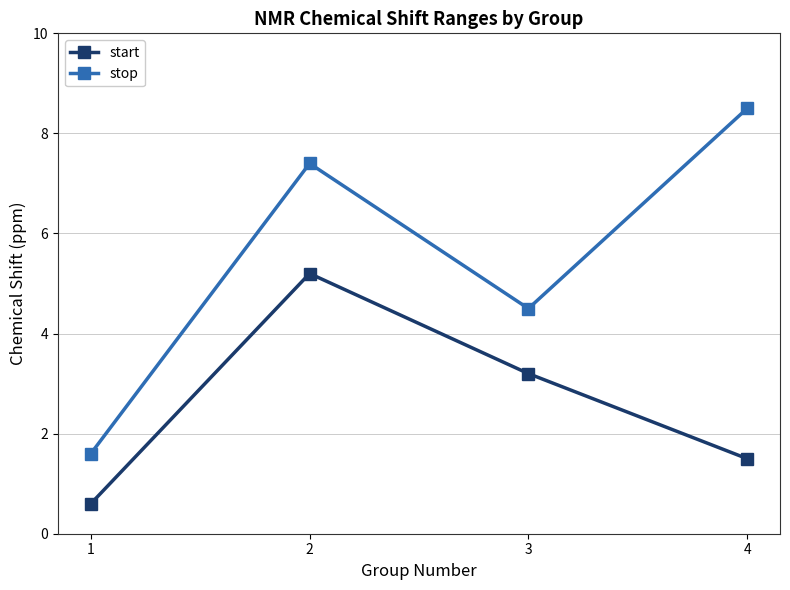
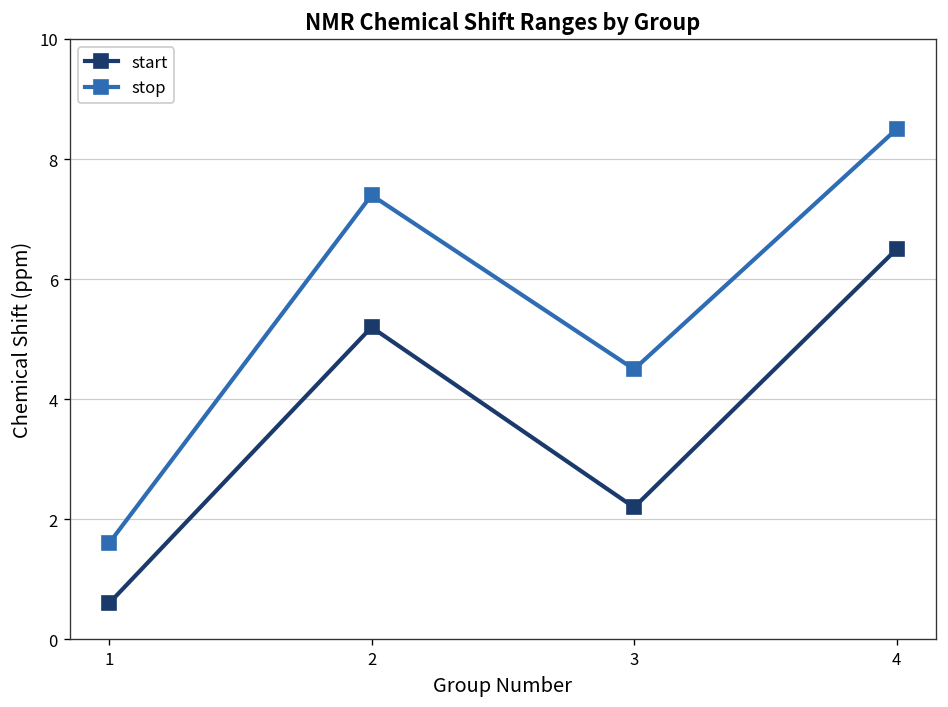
start, 3: 3.2 -> 2.2
start, 4: 1.5 -> 6.5
